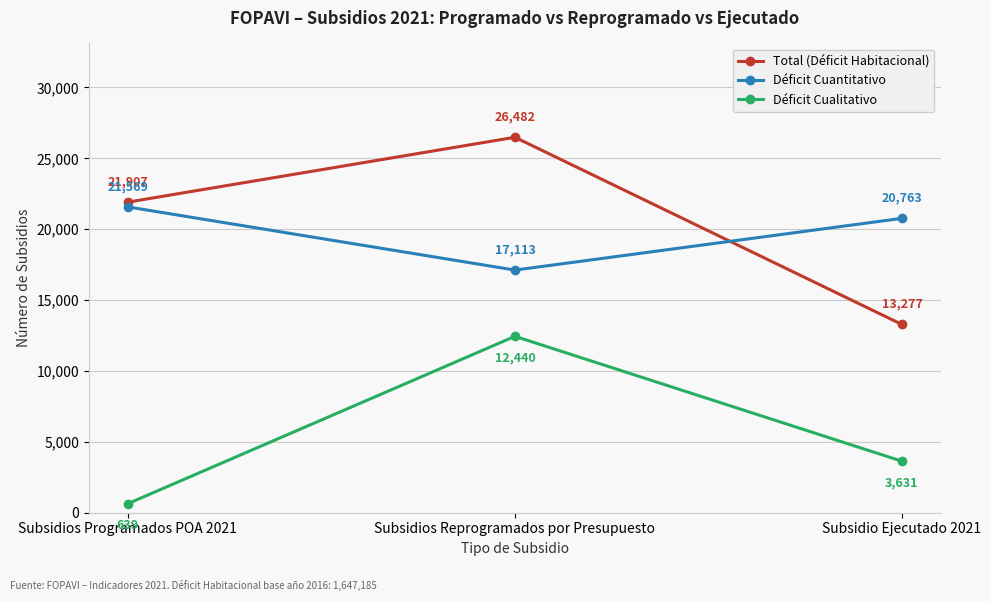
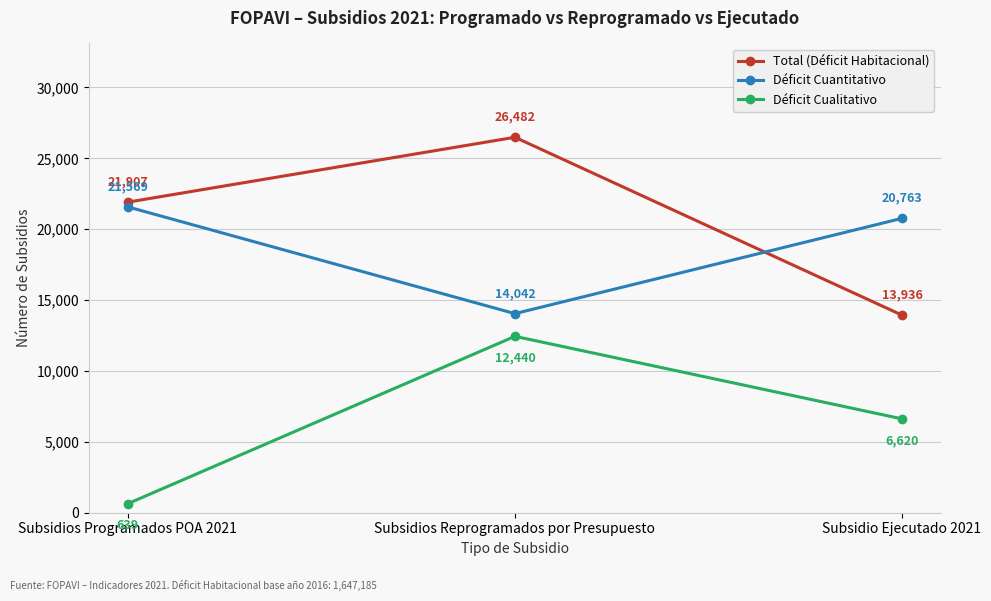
Déficit Cuantitativo, Subsidios Reprogramados por Presupuesto: 17,113 -> 14,042
Total (Déficit Habitacional), Subsidio Ejecutado 2021: 13,277 -> 13,936
Déficit Cualitativo, Subsidio Ejecutado 2021: 3,631 -> 6,620
